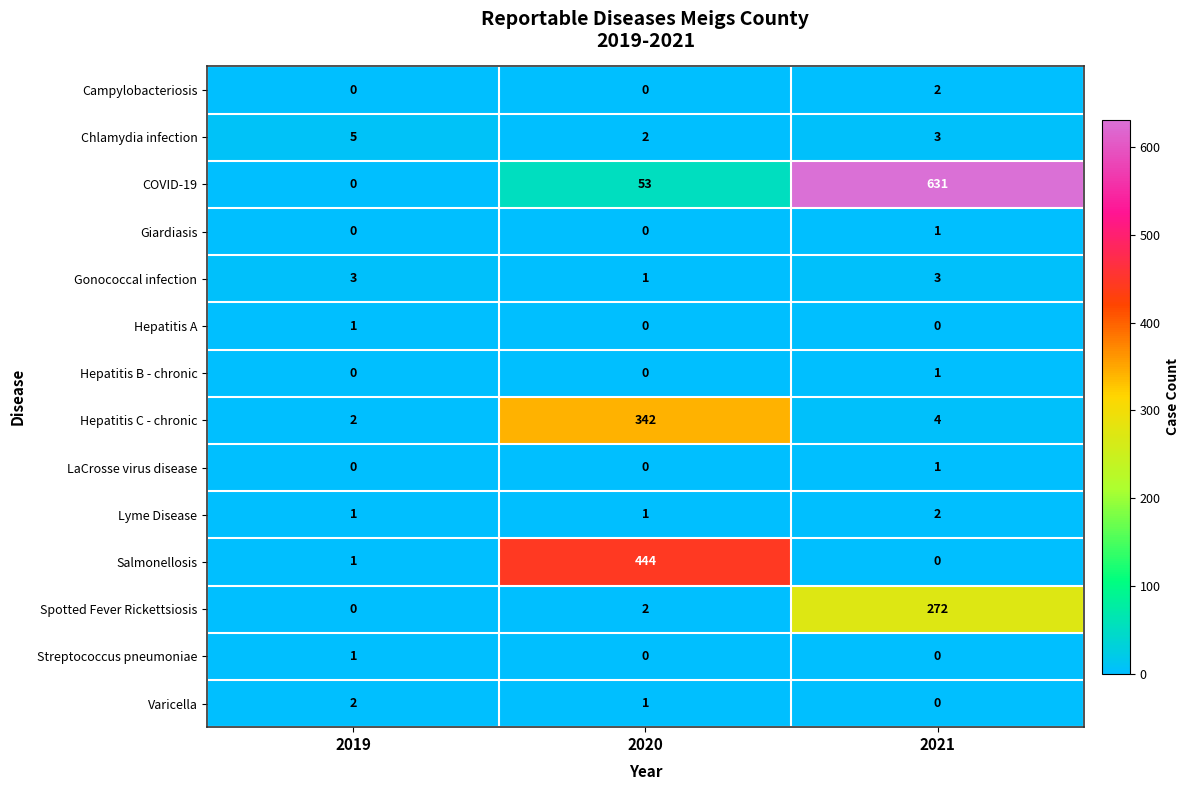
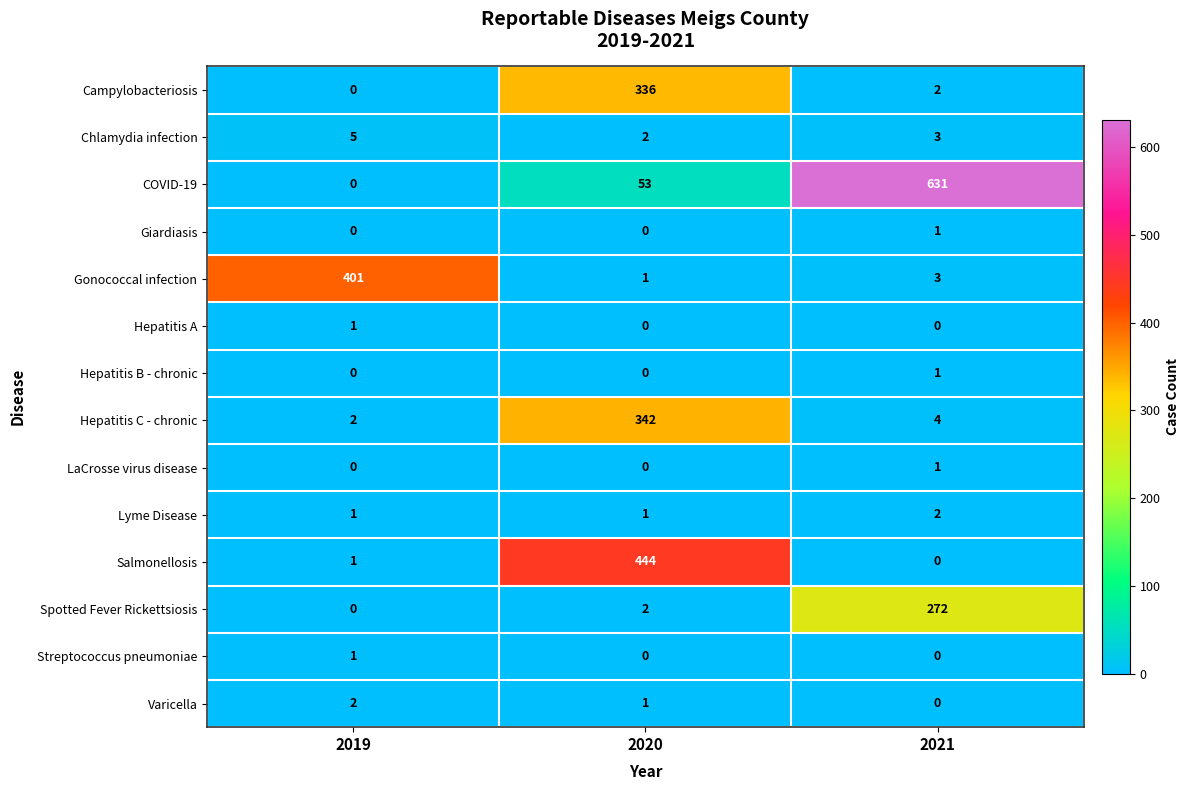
Campylobacteriosis, 2020: 0 -> 336
Gonococcal infection, 2019: 3 -> 401
